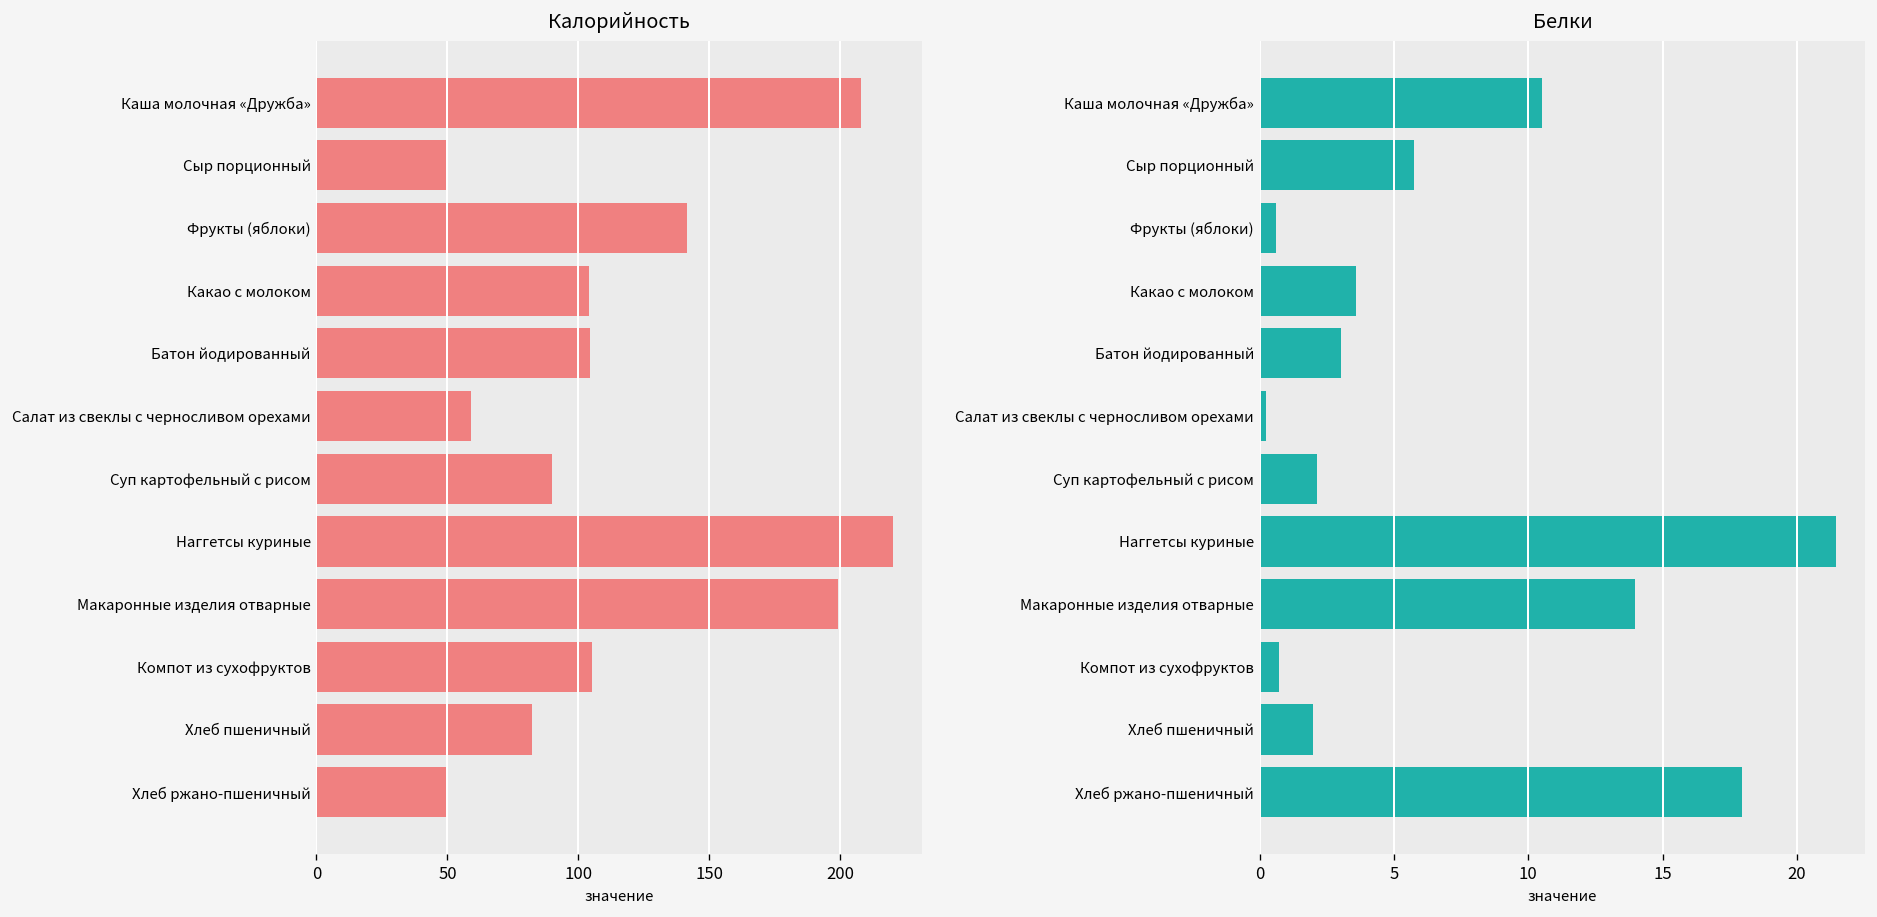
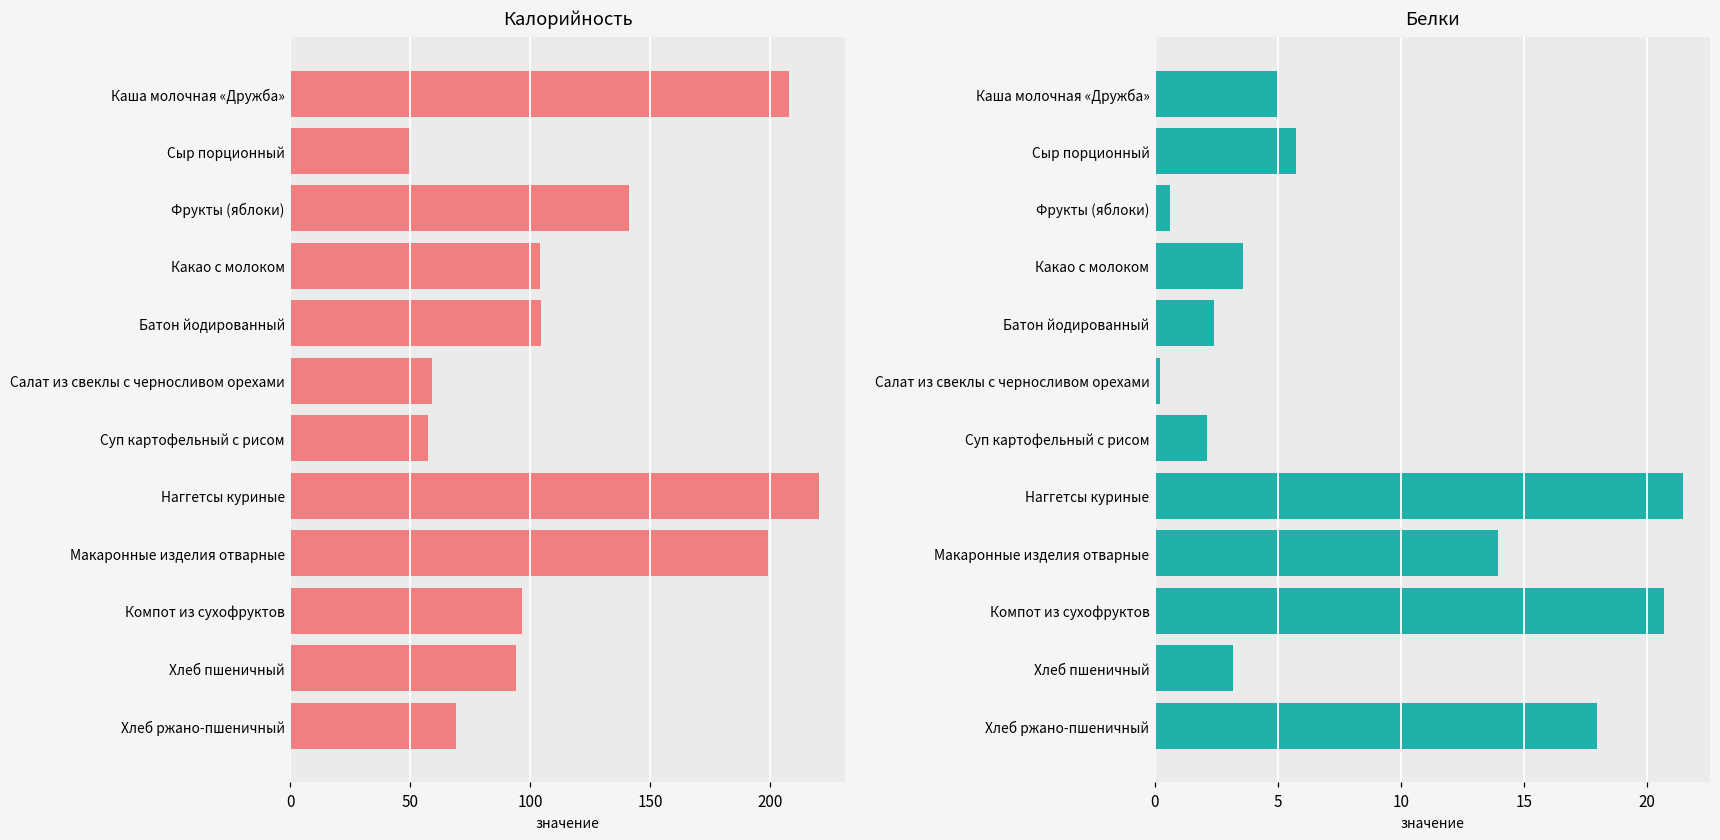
Калорийность, Суп картофельный с рисом: 90 -> 57
Калорийность, Компот из сухофруктов: 105 -> 97
Калорийность, Хлеб пшеничный: 82 -> 94
Калорийность, Хлеб ржано-пшеничный: 50 -> 69
Белки, Каша молочная «Дружба»: 10.5 -> 5.0
Белки, Батон йодированный: 3.0 -> 2.4
Белки, Компот из сухофруктов: 0.7 -> 20.7
Белки, Хлеб пшеничный: 2.0 -> 3.2
